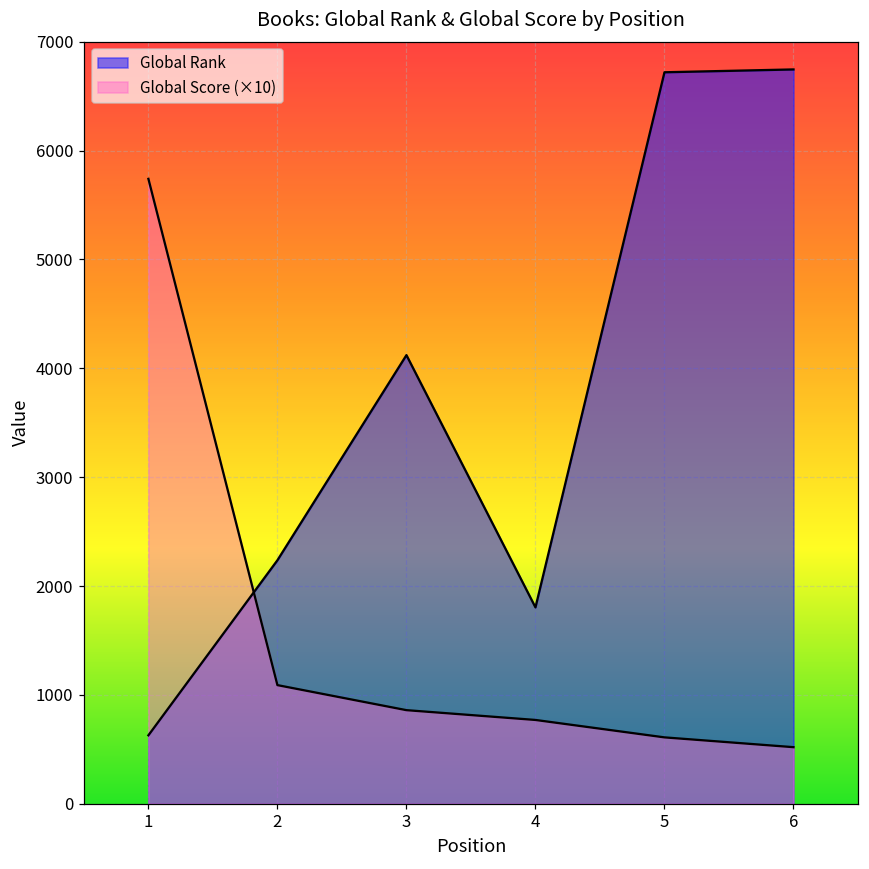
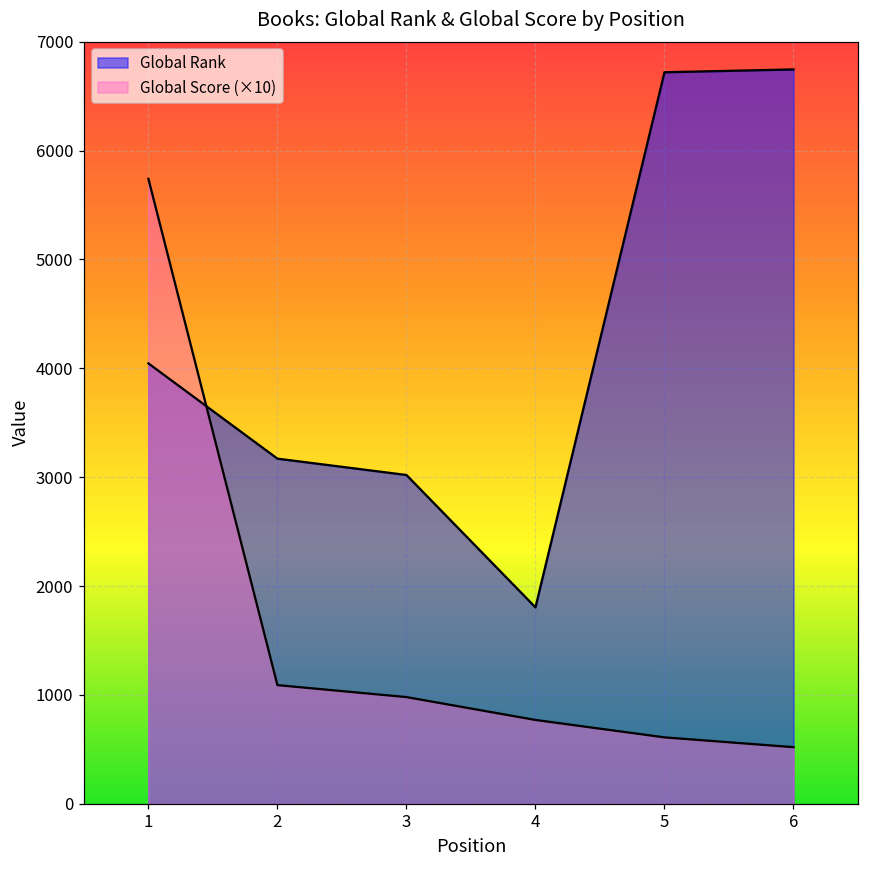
Global Rank, 1: 600 -> 4000
Global Rank, 2: 2200 -> 3200
Global Rank, 3: 4100 -> 3000
Global Score (×10), 3: 900 -> 1000
